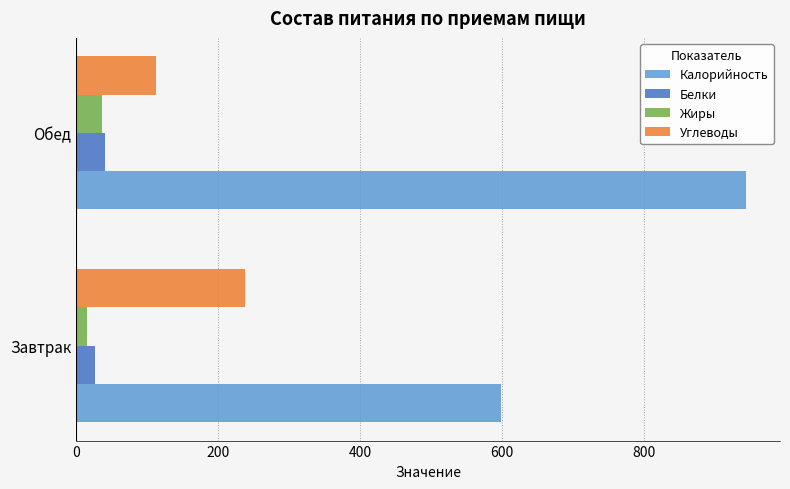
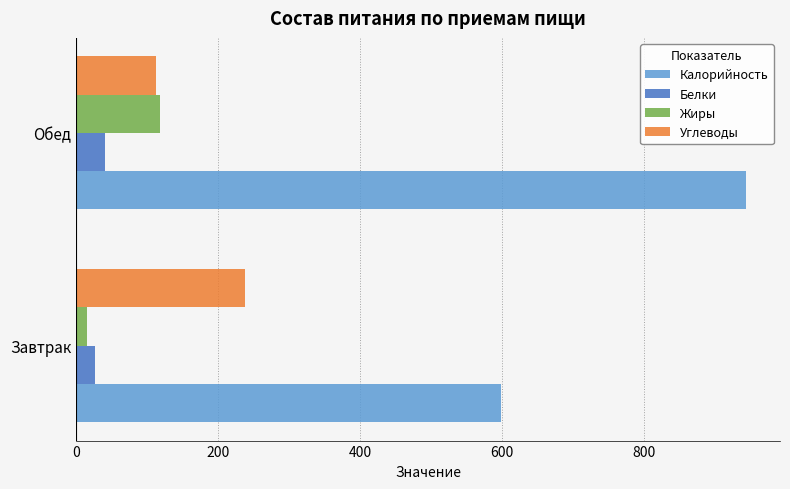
Жиры, Обед: 40 -> 120
